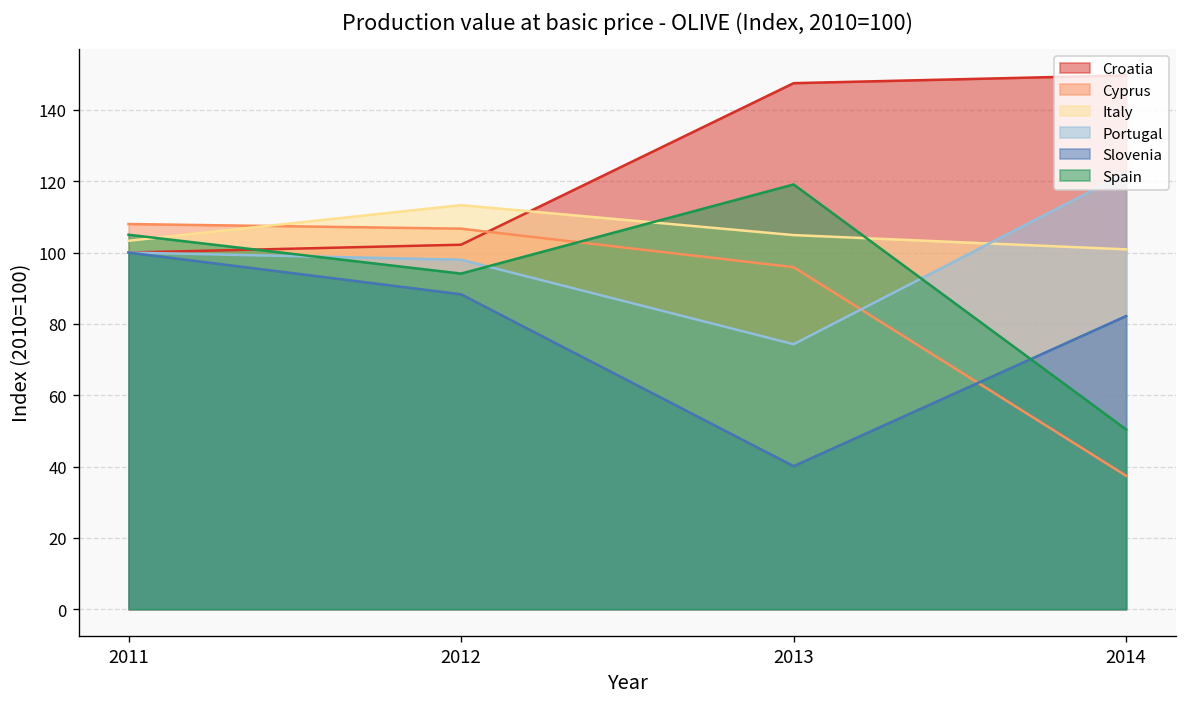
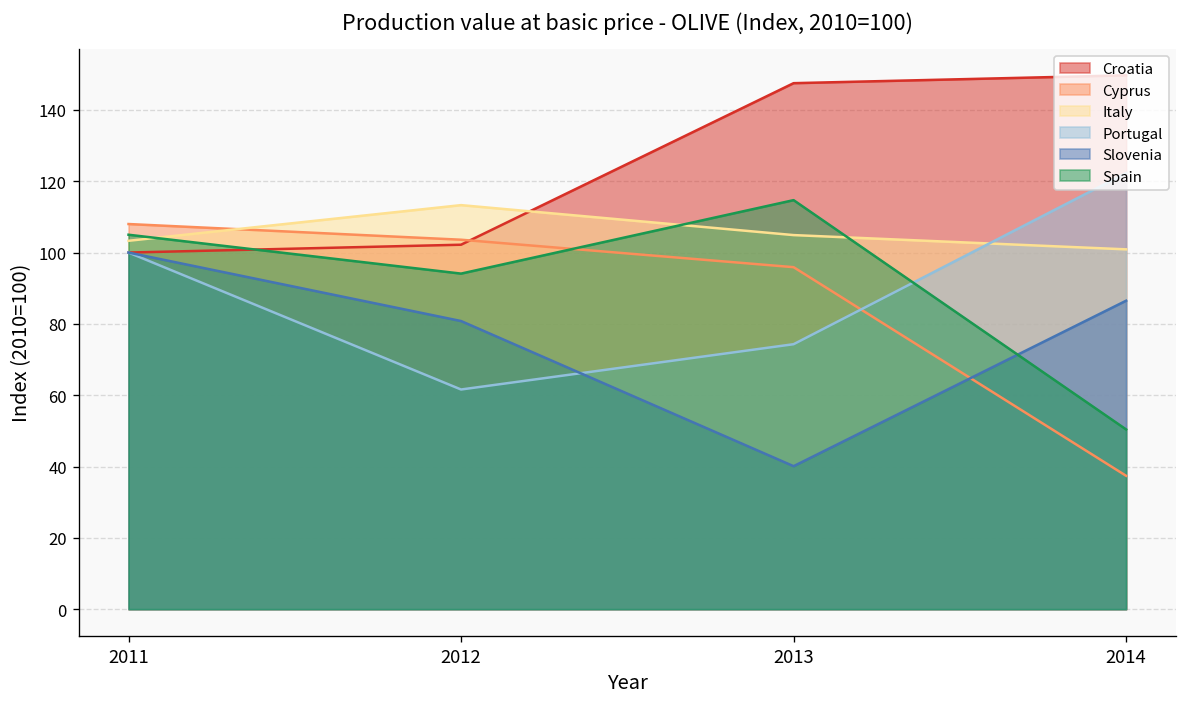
Cyprus, 2012: 107 -> 104
Portugal, 2012: 98 -> 62
Slovenia, 2012: 88 -> 81
Spain, 2013: 119 -> 115
Slovenia, 2014: 82 -> 87
